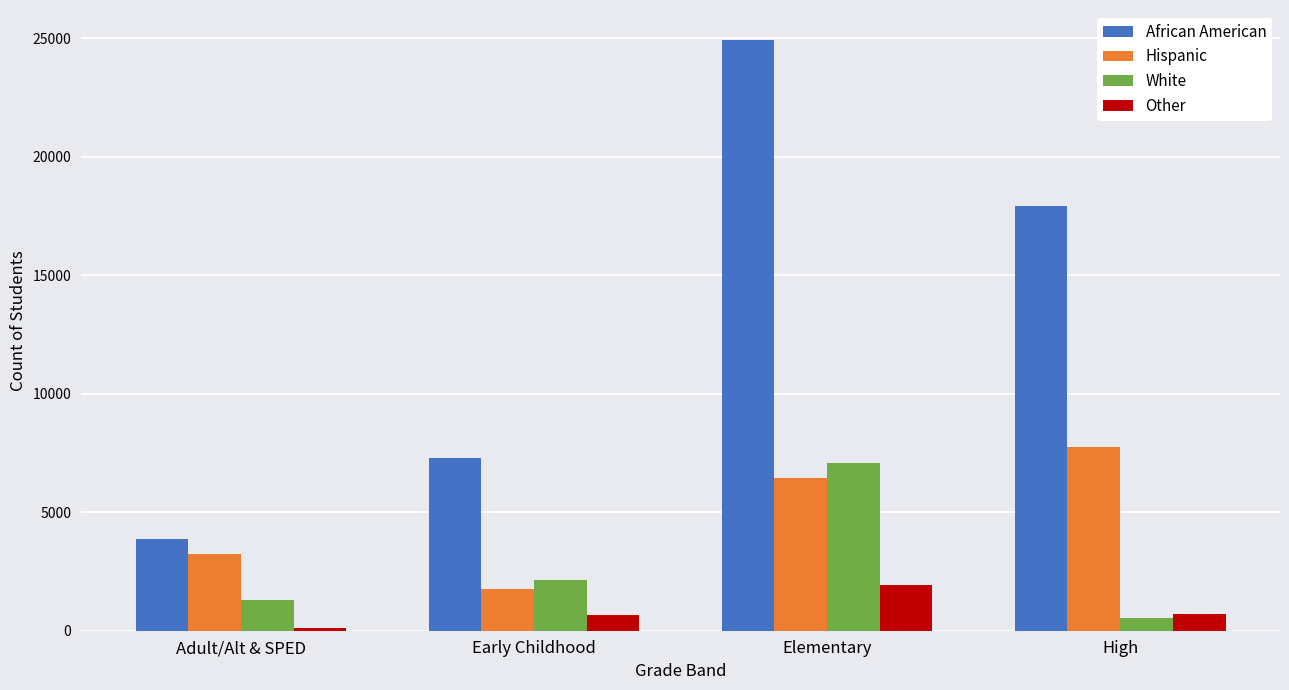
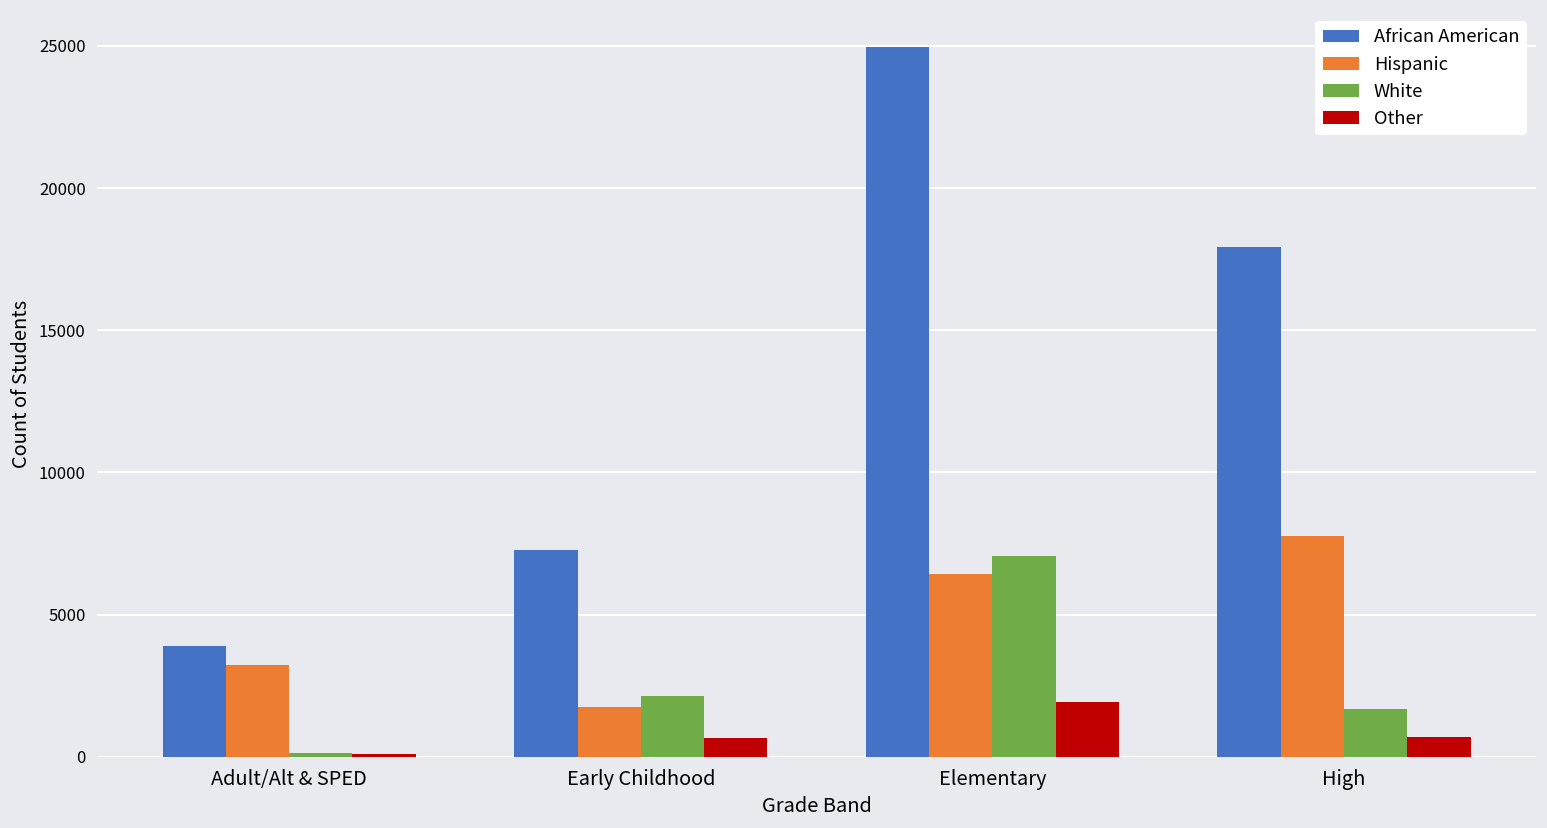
White, Adult/Alt & SPED: 1300 -> 100
White, High: 600 -> 1700
